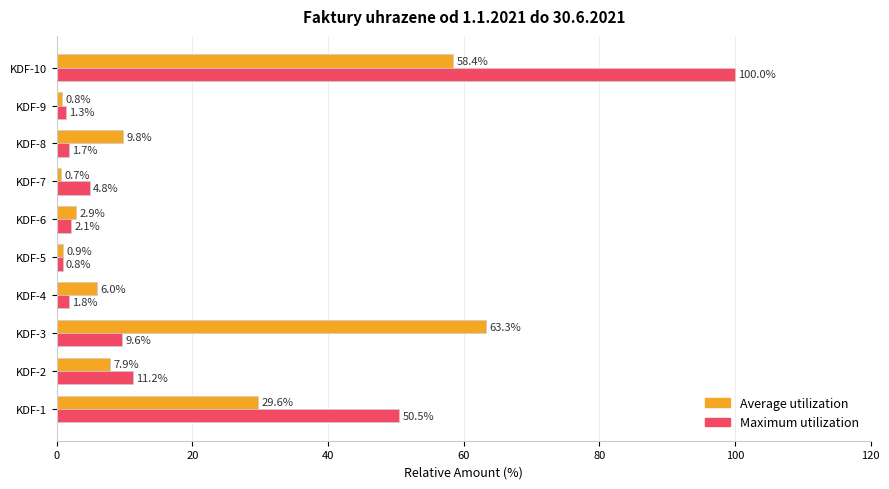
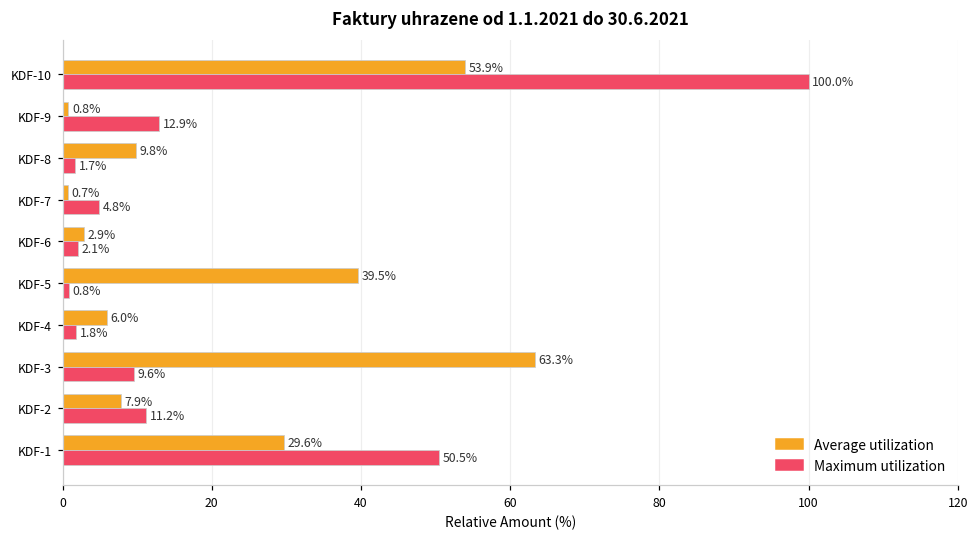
Average utilization, KDF-10: 58.4% -> 53.9%
Maximum utilization, KDF-9: 1.3% -> 12.9%
Average utilization, KDF-5: 0.9% -> 39.5%
